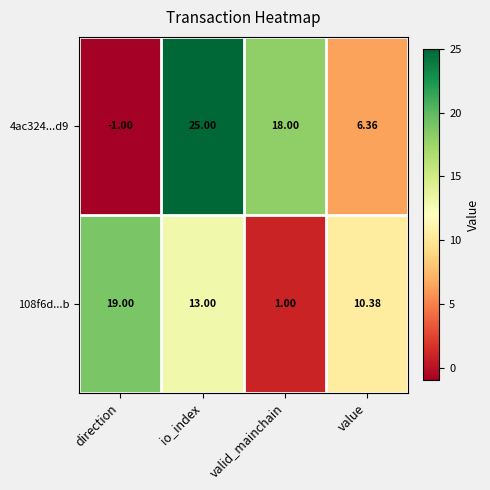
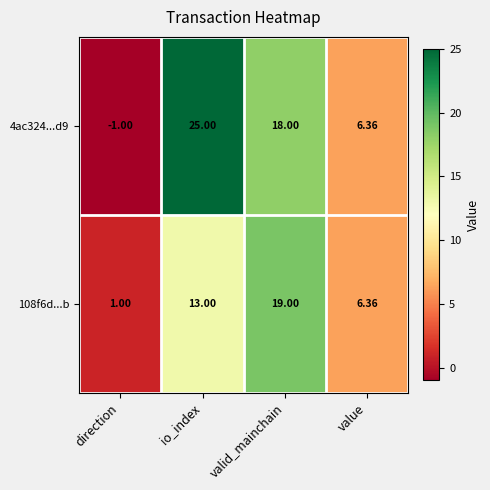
108f6d...b, direction: 19.00 -> 1.00
108f6d...b, valid_mainchain: 1.00 -> 19.00
108f6d...b, value: 10.38 -> 6.36
